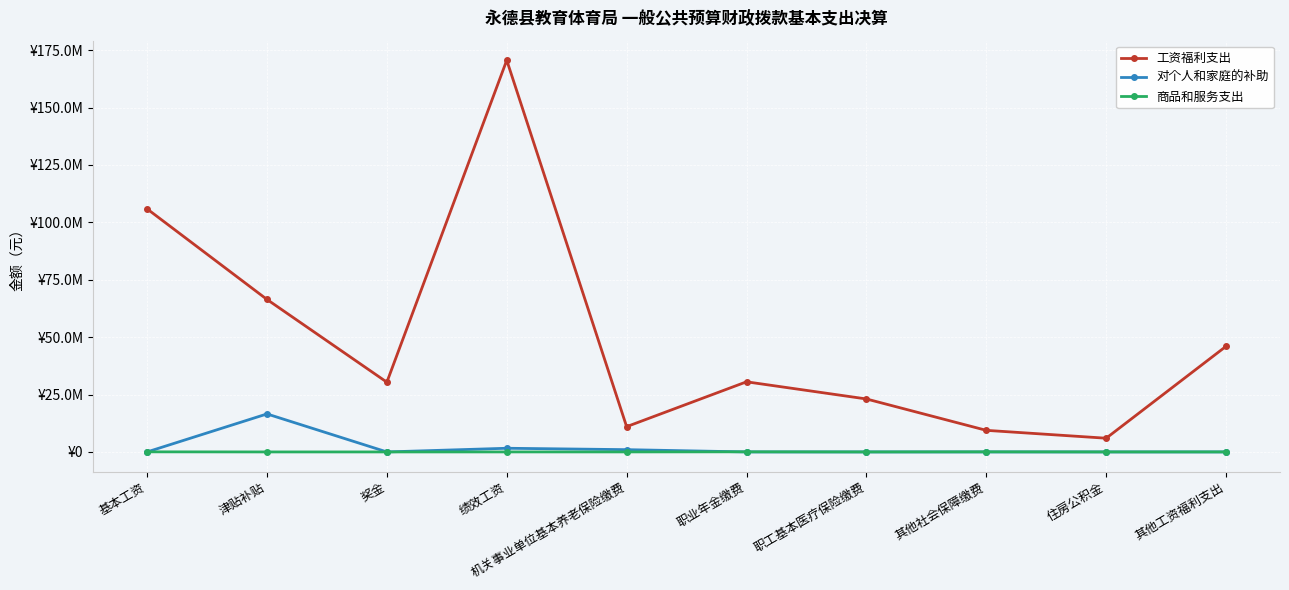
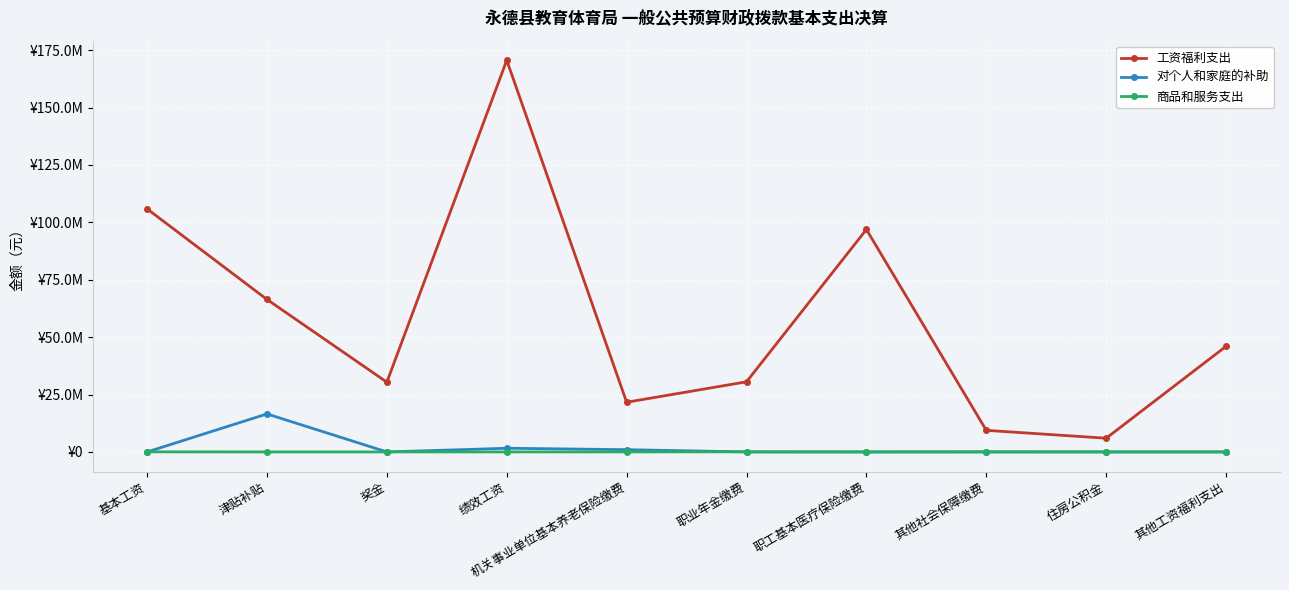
工资福利支出, 机关事业单位基本养老保险缴费: ¥11000000 -> ¥22000000
工资福利支出, 职工基本医疗保险缴费: ¥23000000 -> ¥97000000
